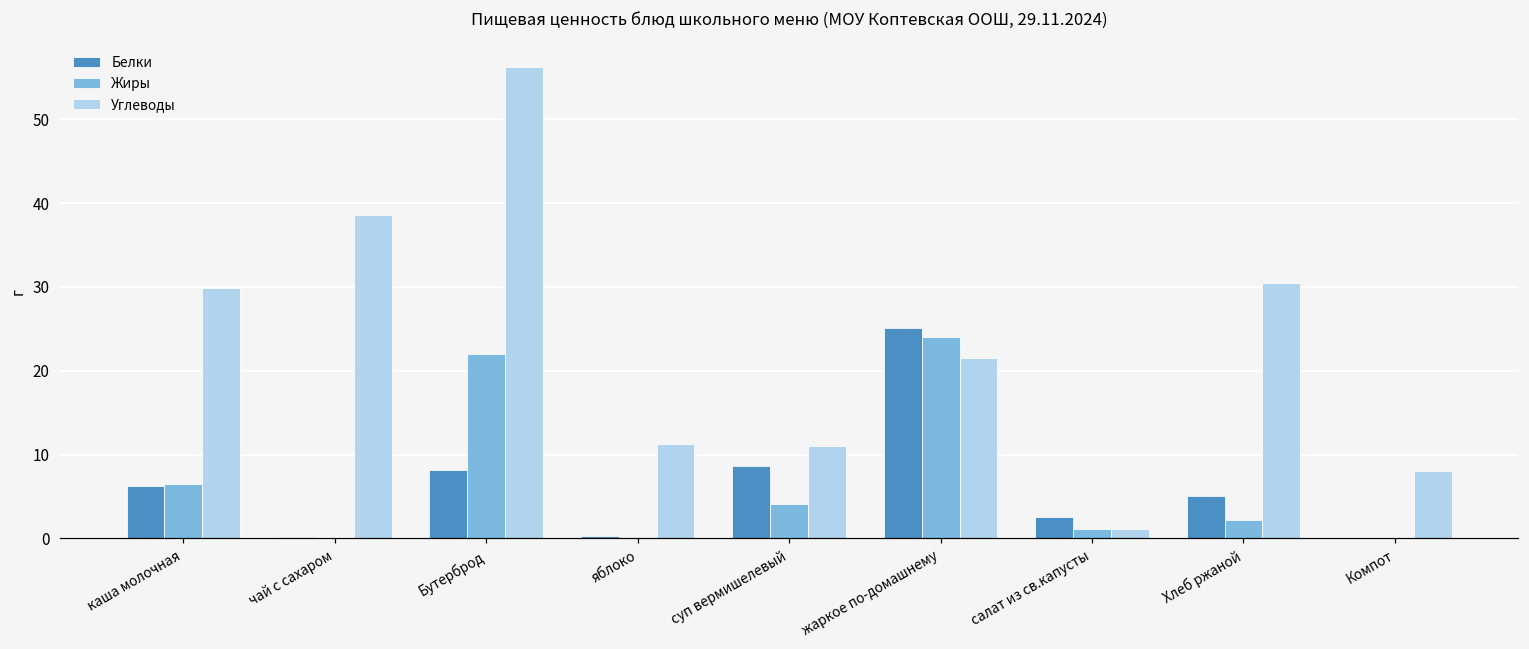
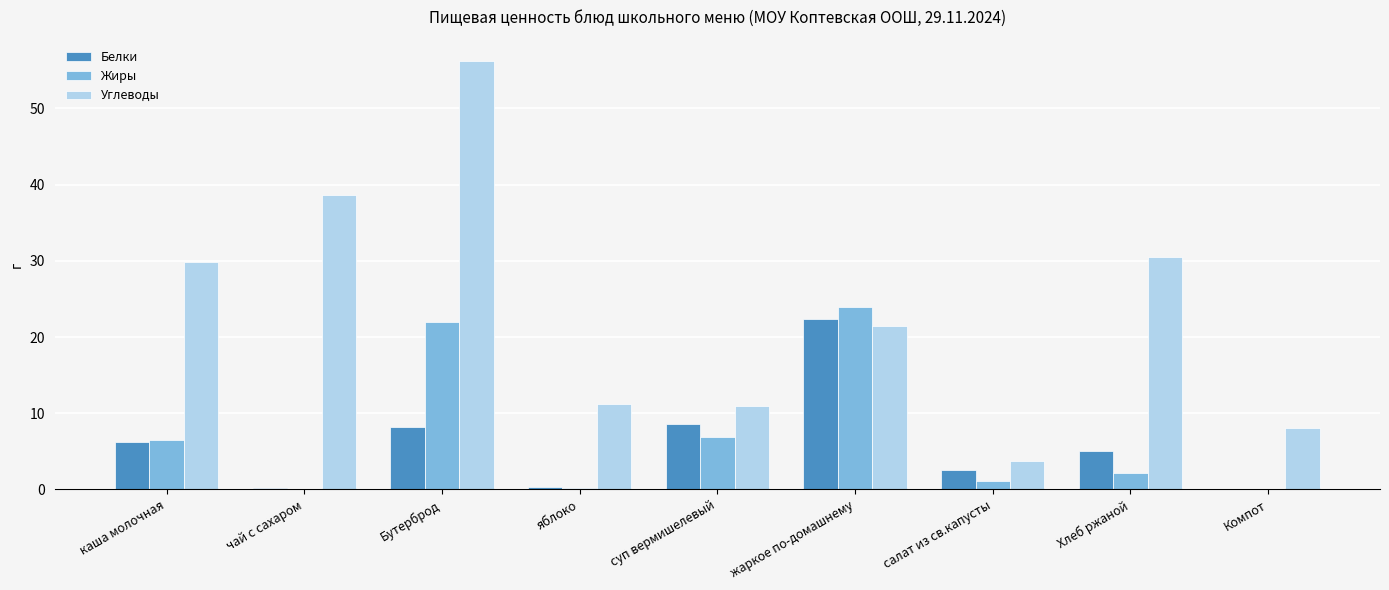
Жиры, суп вермишелевый: 4 -> 7
Белки, жаркое по-домашнему: 25 -> 22
Углеводы, салат из св.капусты: 1 -> 4
